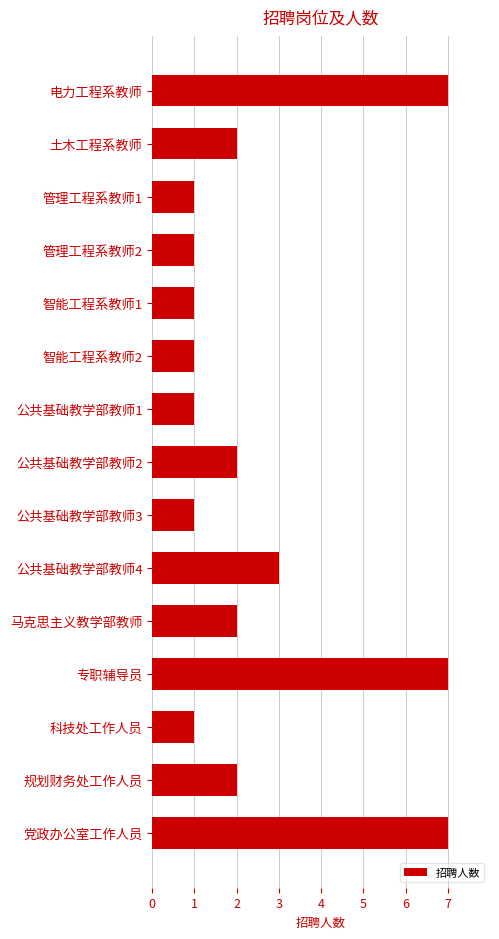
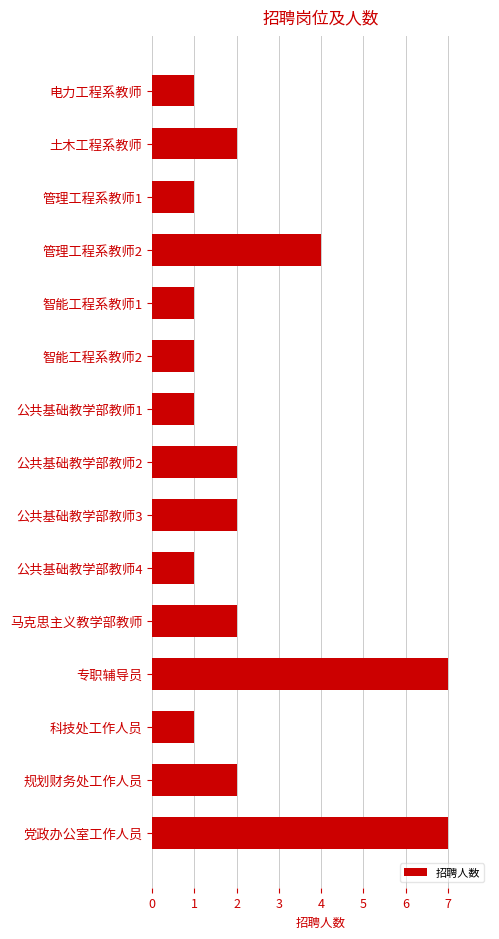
电力工程系教师: 7 -> 1
管理工程系教师2: 1 -> 4
公共基础教学部教师3: 1 -> 2
公共基础教学部教师4: 3 -> 1
